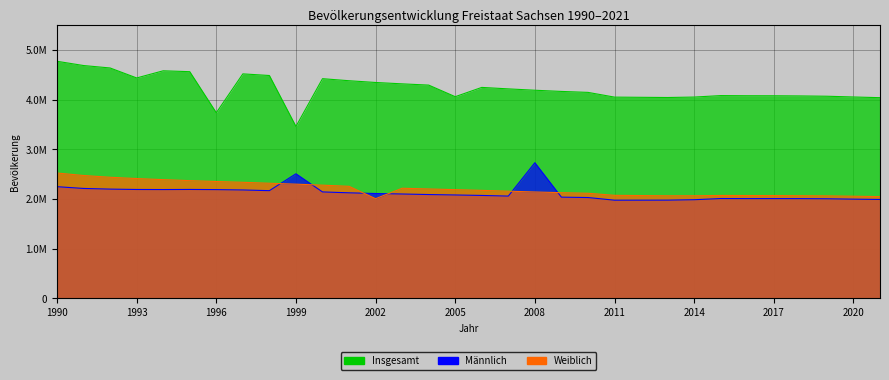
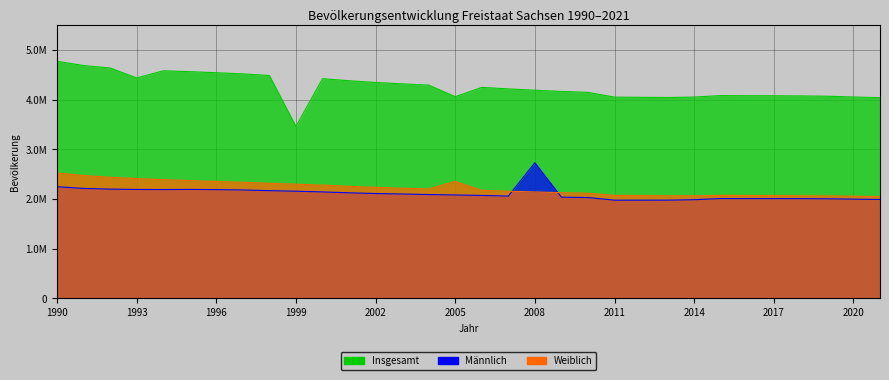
Insgesamt, 1996: 3700000 -> 4500000
Männlich, 1999: 2500000 -> 2200000
Weiblich, 2002: 2000000 -> 2200000
Weiblich, 2005: 2200000 -> 2400000
